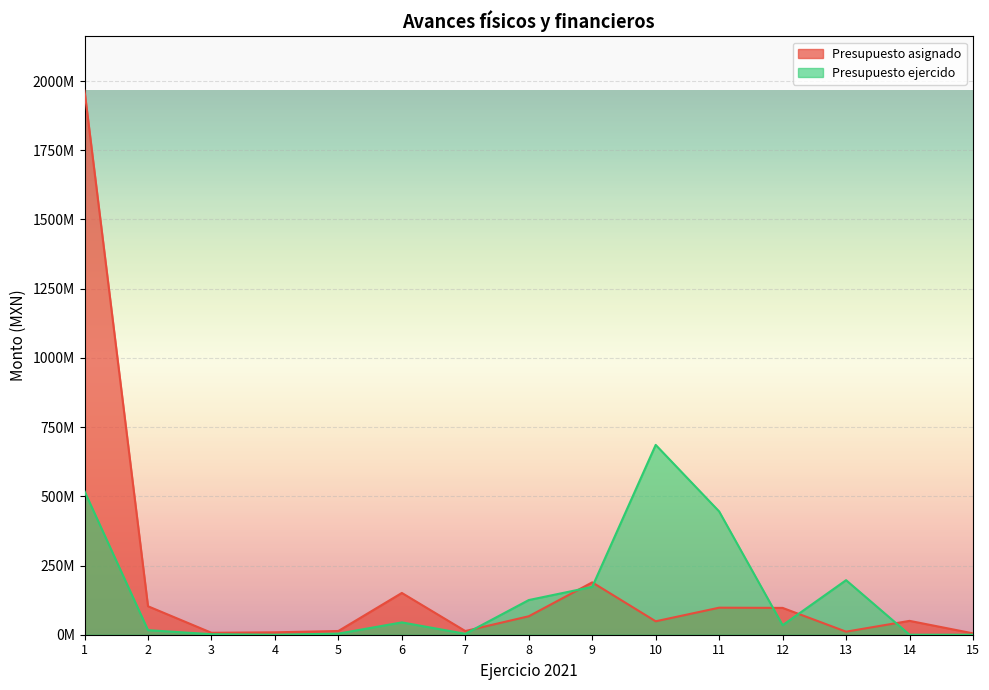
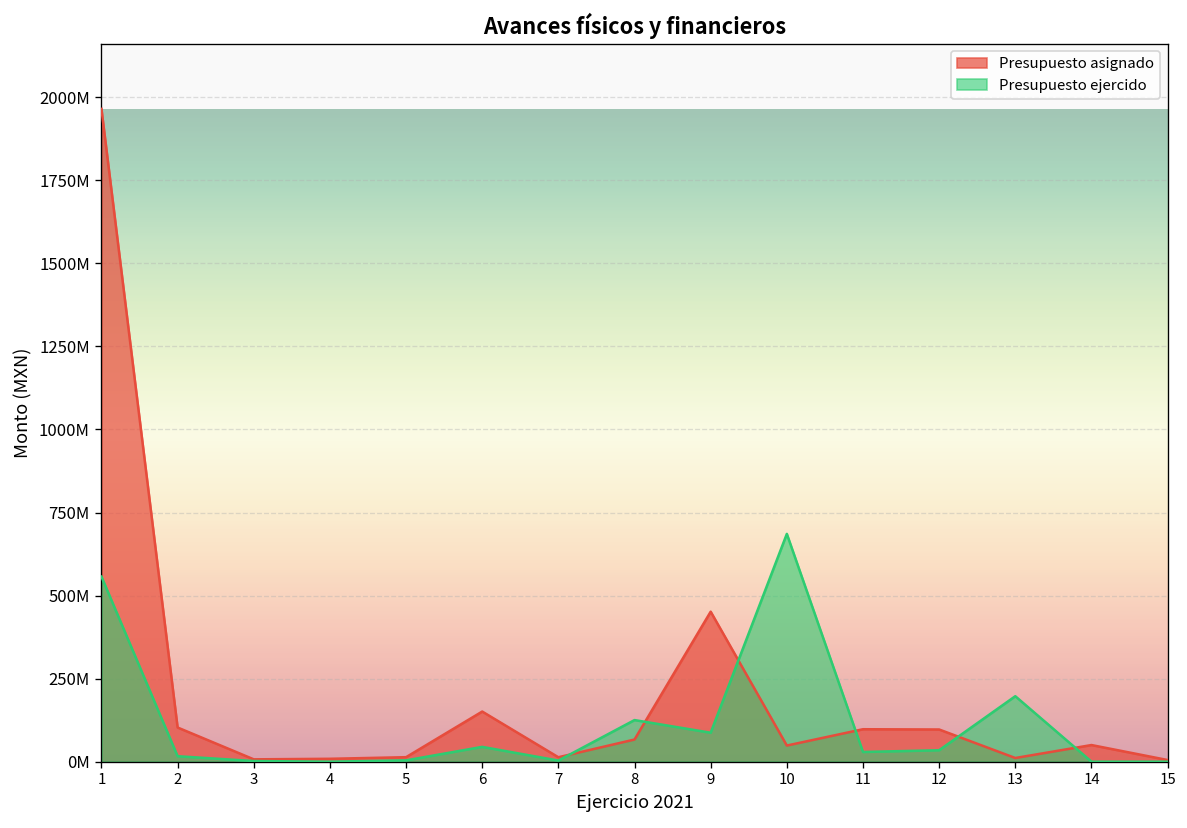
Presupuesto ejercido, 1: 520000000 -> 560000000
Presupuesto asignado, 9: 190000000 -> 450000000
Presupuesto ejercido, 9: 170000000 -> 90000000
Presupuesto ejercido, 11: 450000000 -> 30000000
